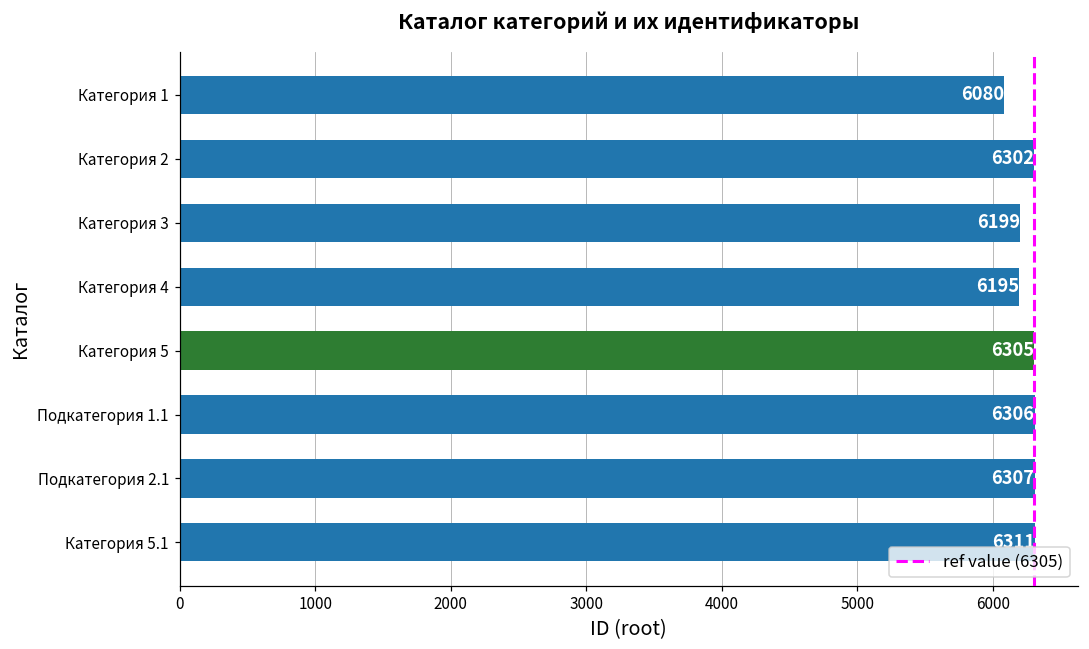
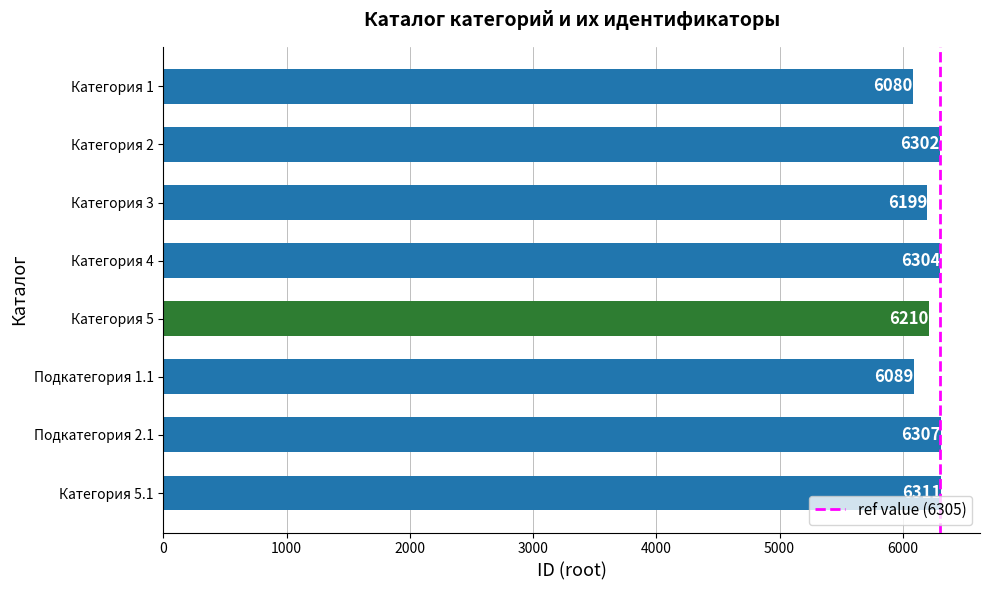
Категория 4: 6195 -> 6304
Категория 5: 6305 -> 6210
Подкатегория 1.1: 6306 -> 6089
